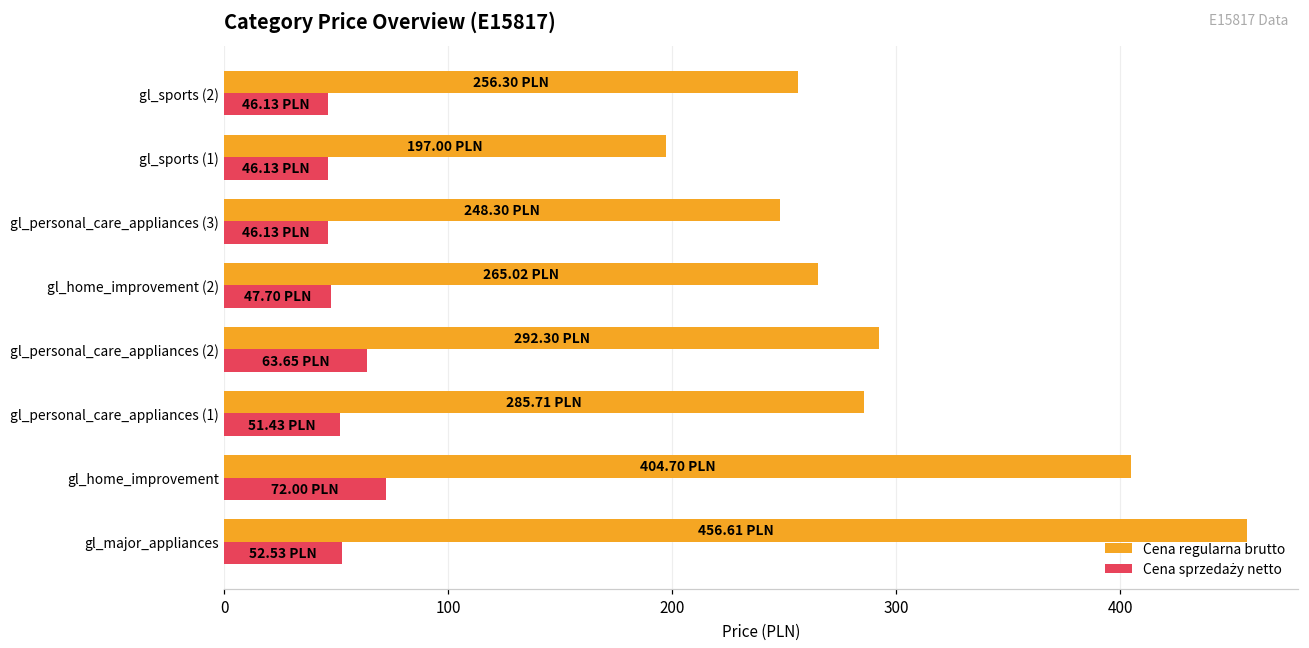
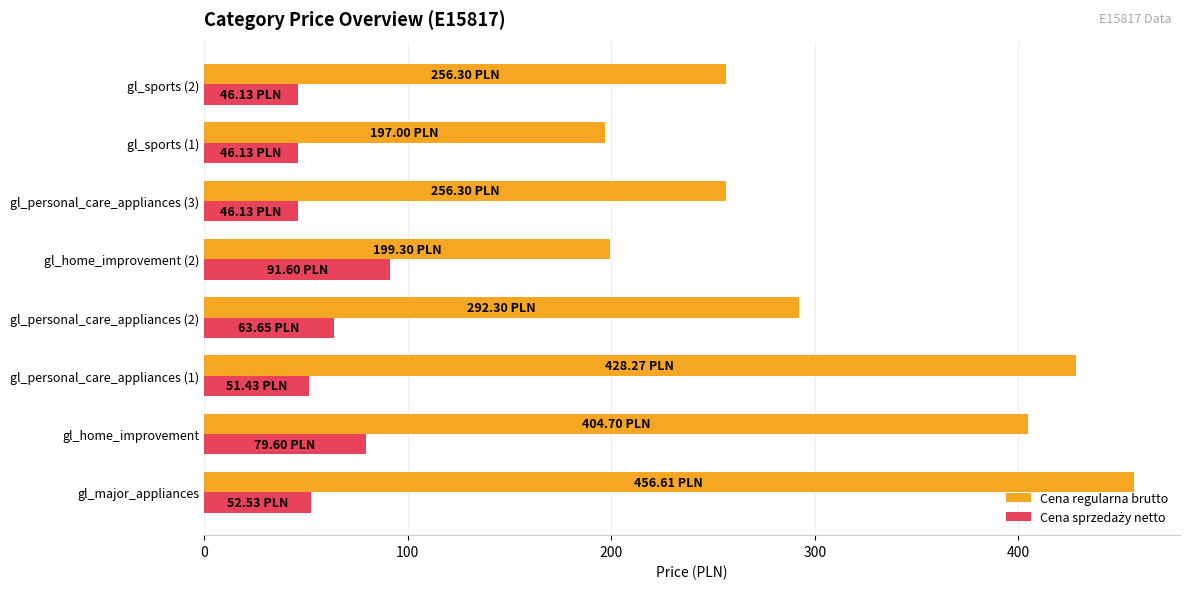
Cena regularna brutto, gl_personal_care_appliances (3): 248.30 -> 256.30
Cena regularna brutto, gl_home_improvement (2): 265.02 -> 199.30
Cena sprzedaży netto, gl_home_improvement (2): 47.70 -> 91.60
Cena regularna brutto, gl_personal_care_appliances (1): 285.71 -> 428.27
Cena sprzedaży netto, gl_home_improvement: 72.00 -> 79.60
